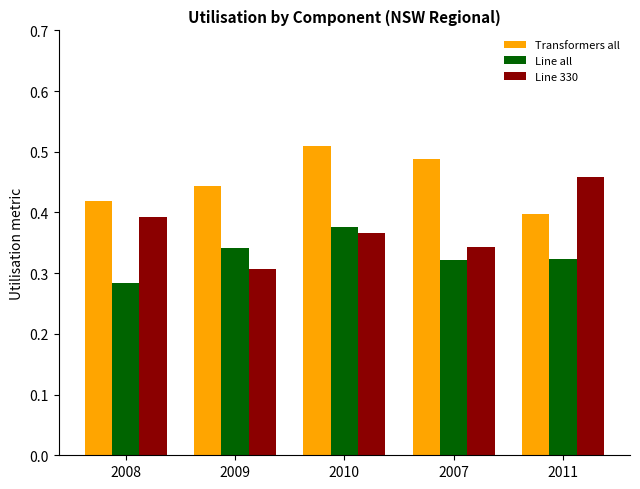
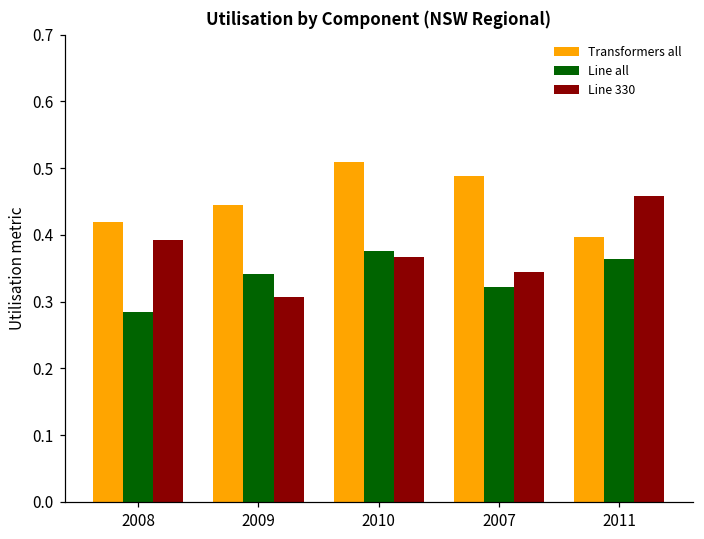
Line all, 2011: 0.32 -> 0.36
